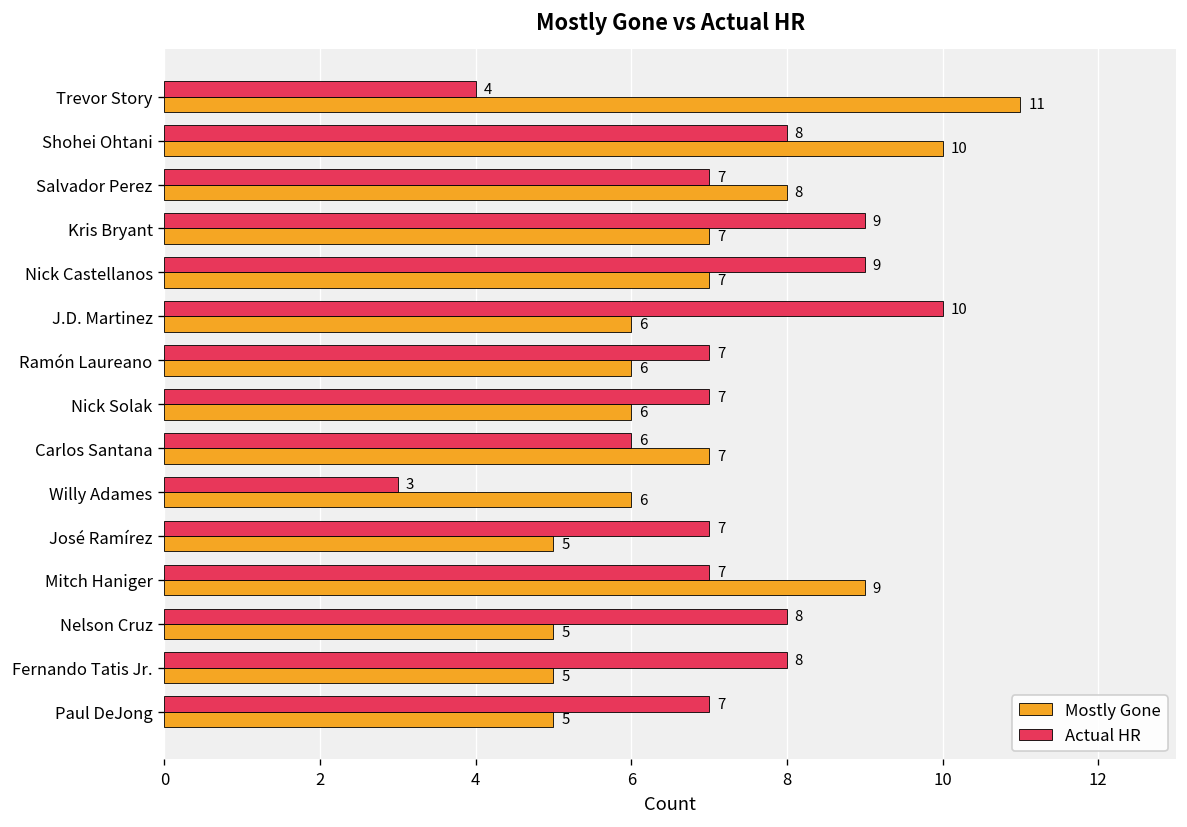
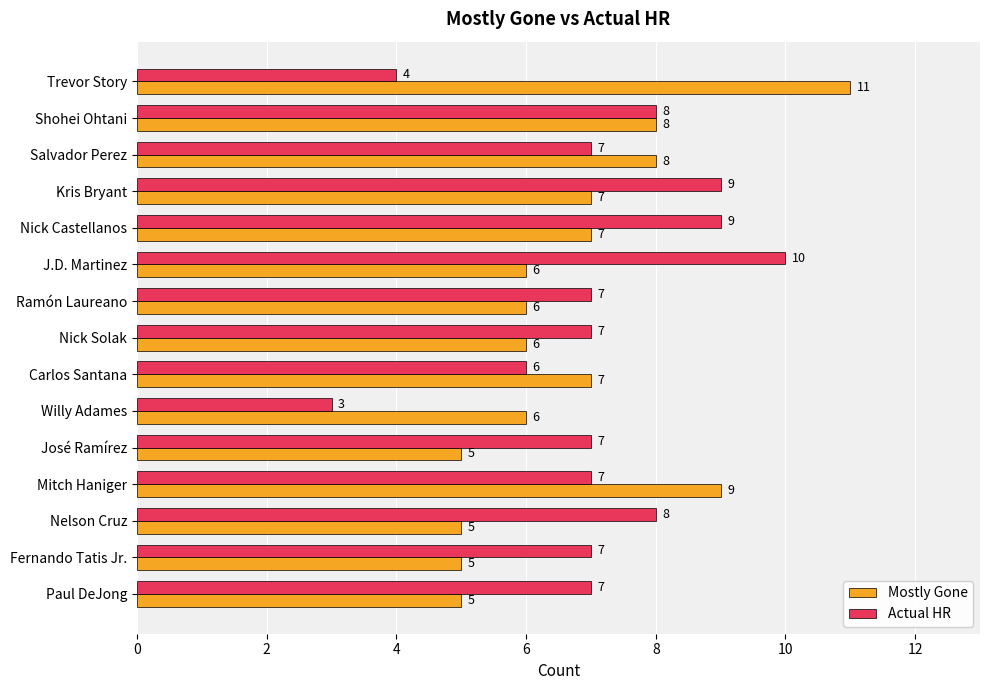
Mostly Gone, Shohei Ohtani: 10 -> 8
Actual HR, Fernando Tatis Jr.: 8 -> 7
